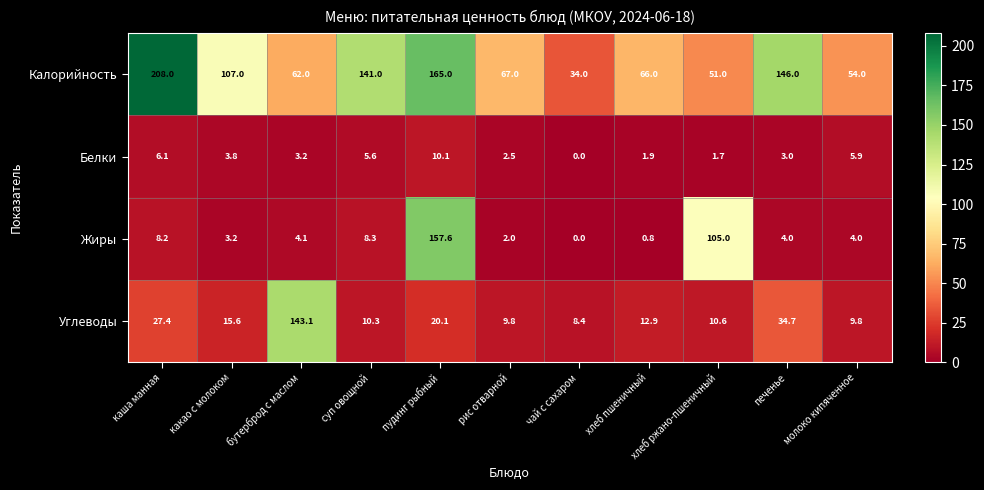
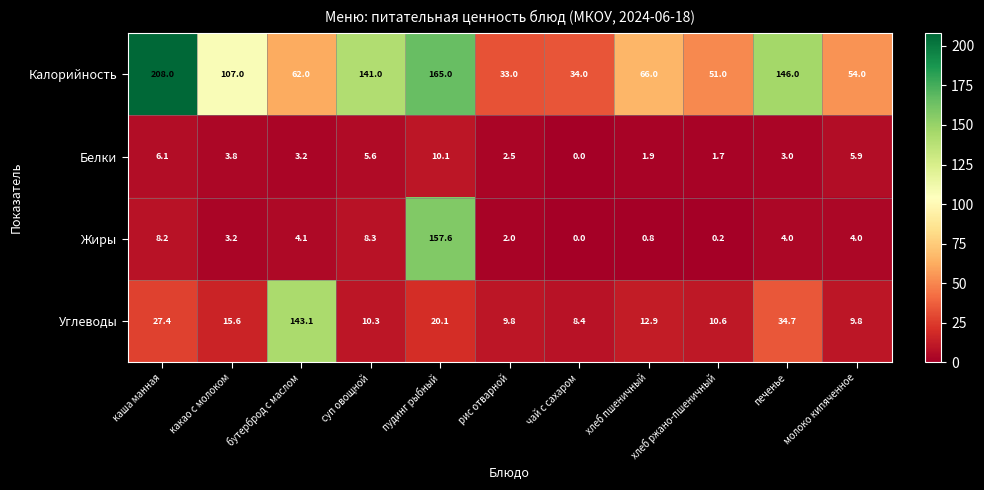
Калорийность, рис отварной: 67.0 -> 33.0
Жиры, хлеб ржано-пшеничный: 105.0 -> 0.2
